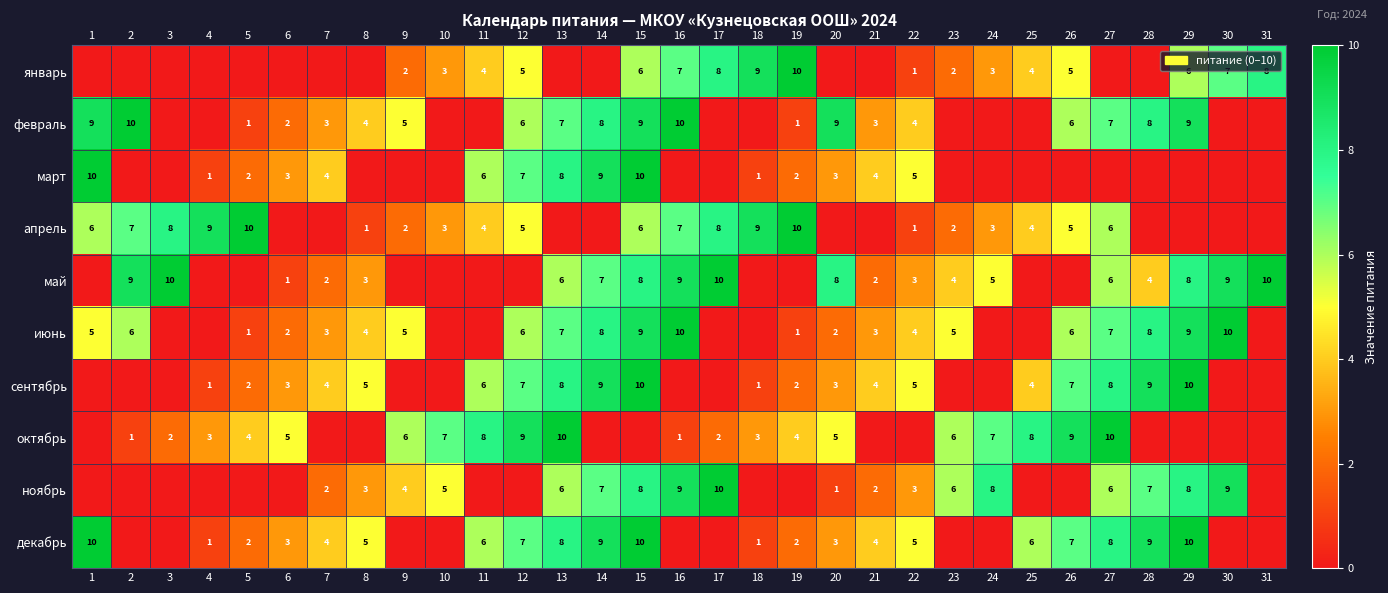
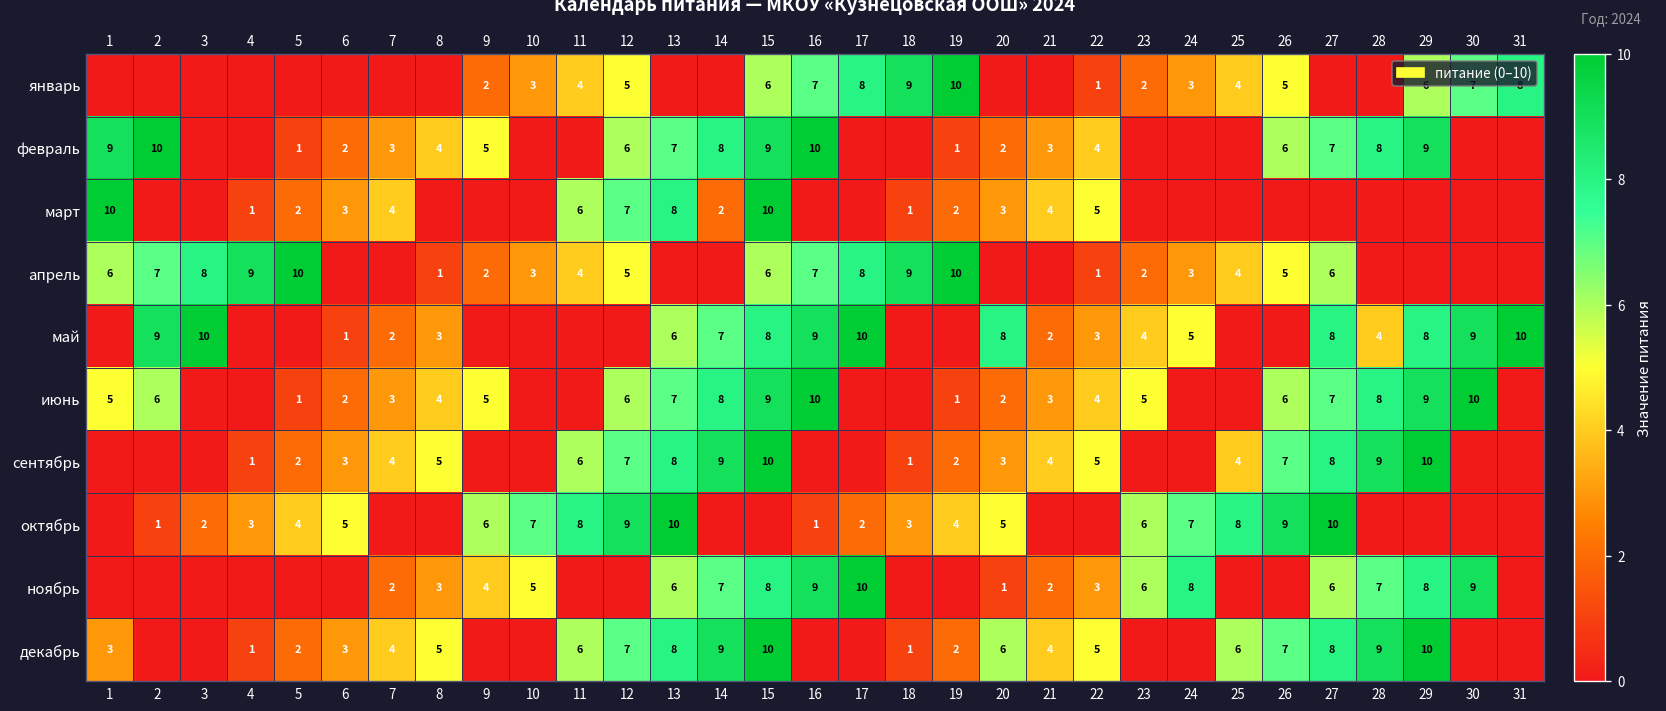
февраль, 20: 9 -> 2
март, 14: 9 -> 2
май, 27: 6 -> 8
декабрь, 1: 10 -> 3
декабрь, 20: 3 -> 6
